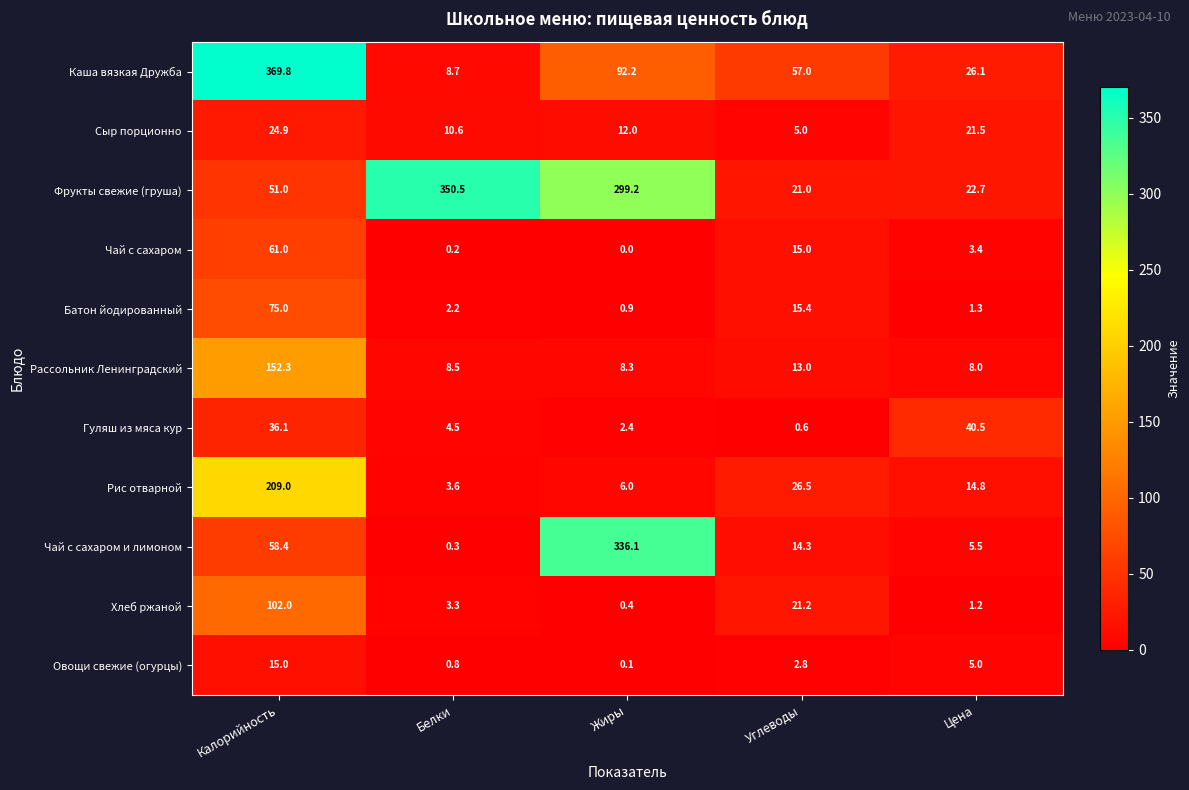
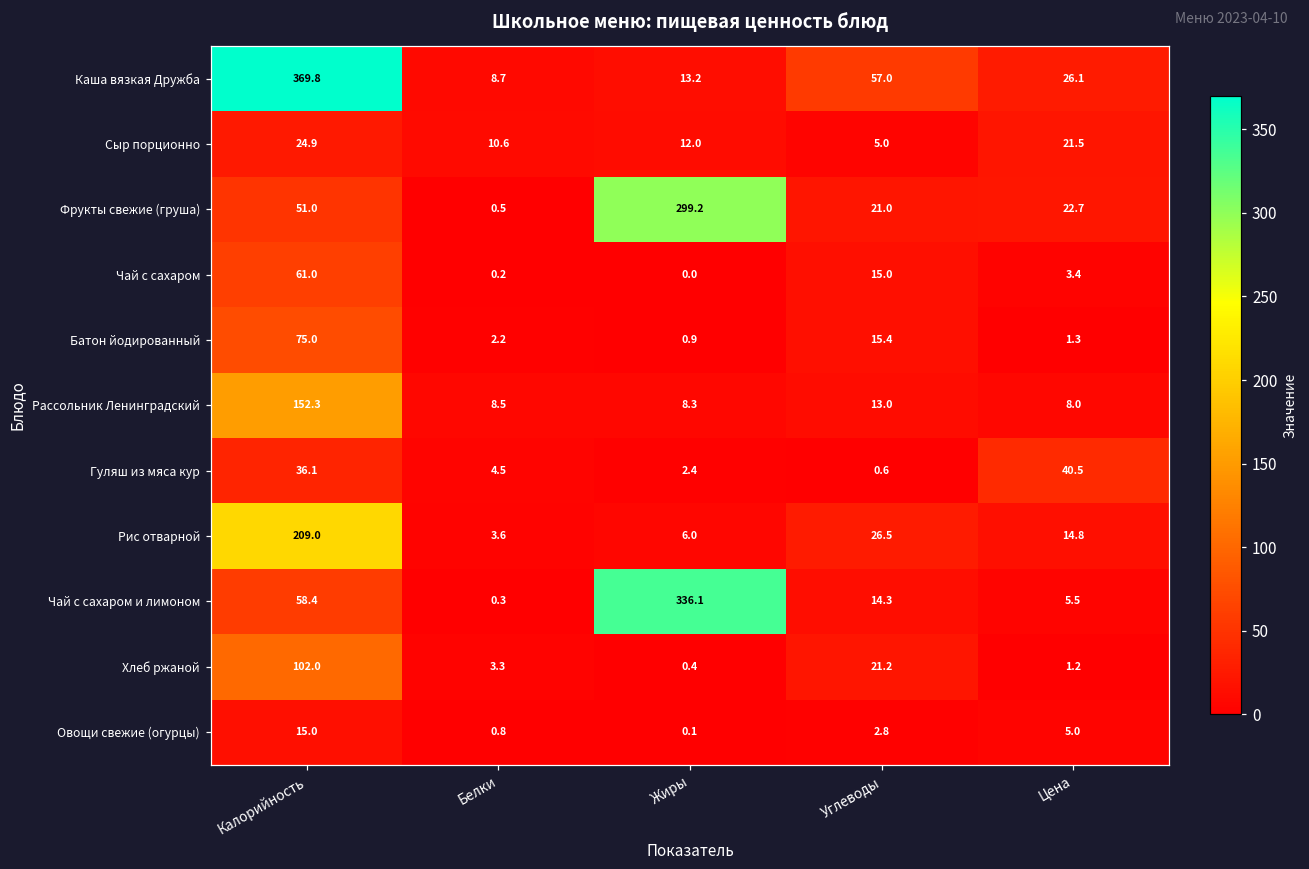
Каша вязкая Дружба, Жиры: 92.2 -> 13.2
Фрукты свежие (груша), Белки: 350.5 -> 0.5
